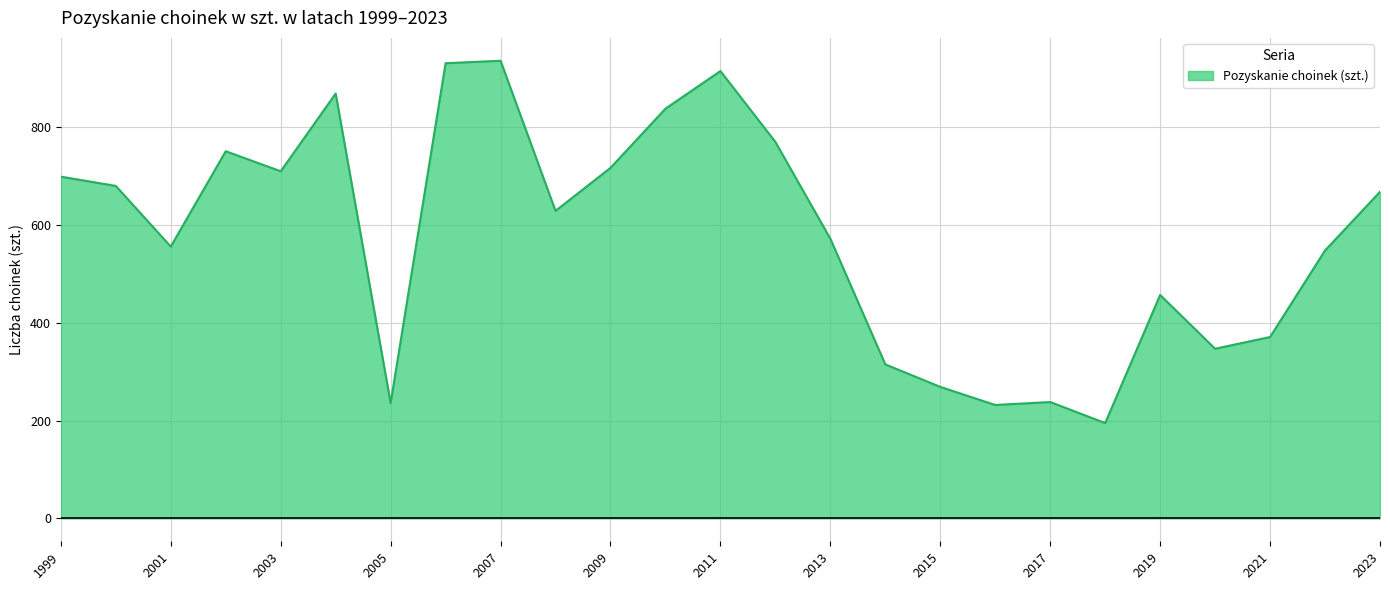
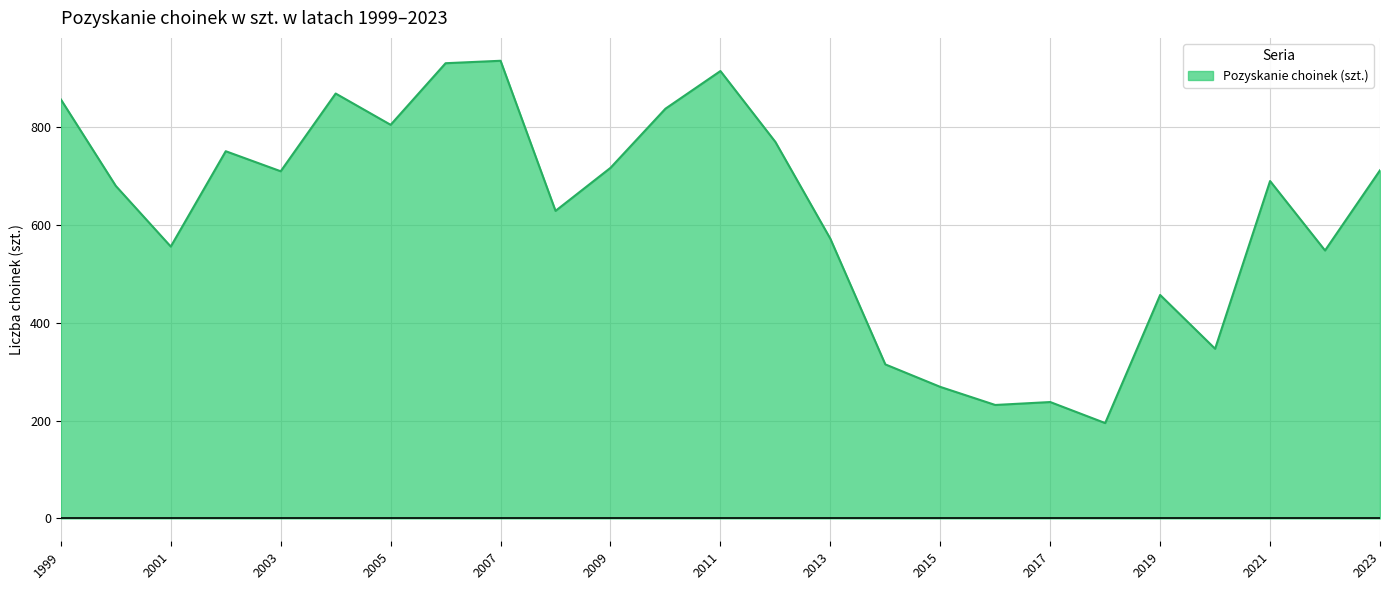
1999: 700 -> 860
2005: 240 -> 810
2021: 370 -> 690
2023: 670 -> 710
